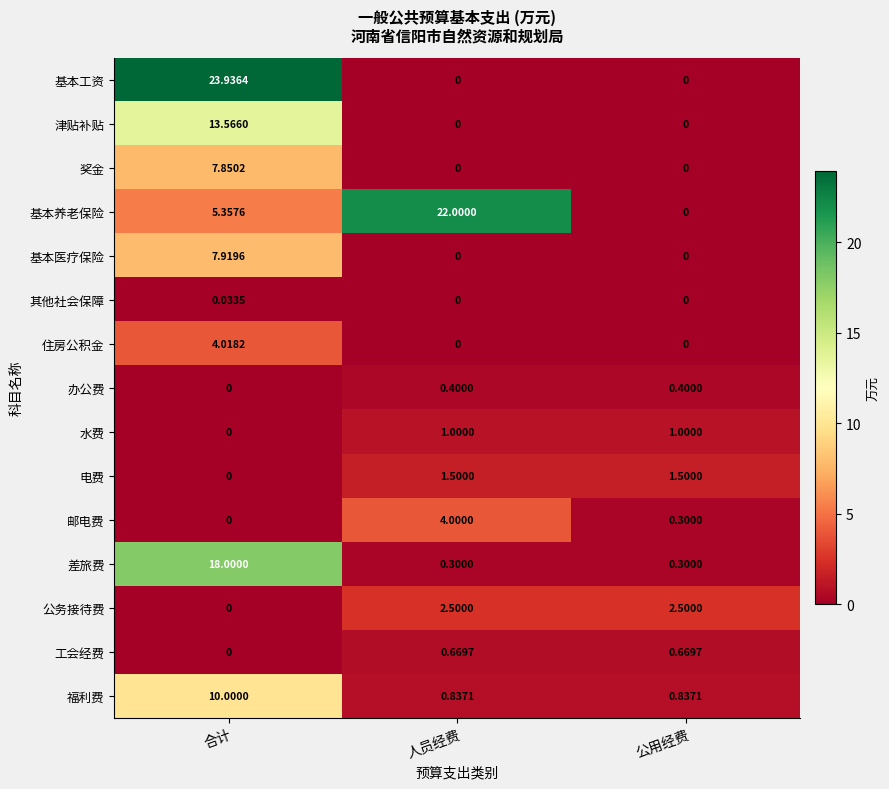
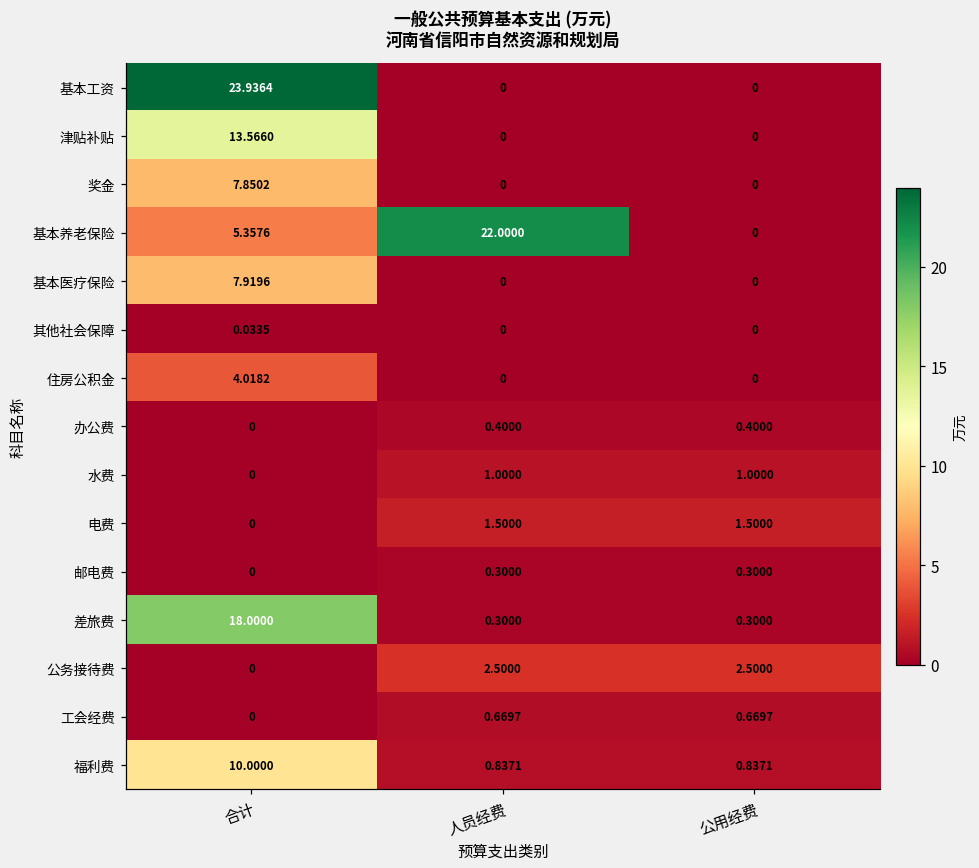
邮电费, 人员经费: 4.0000 -> 0.3000
